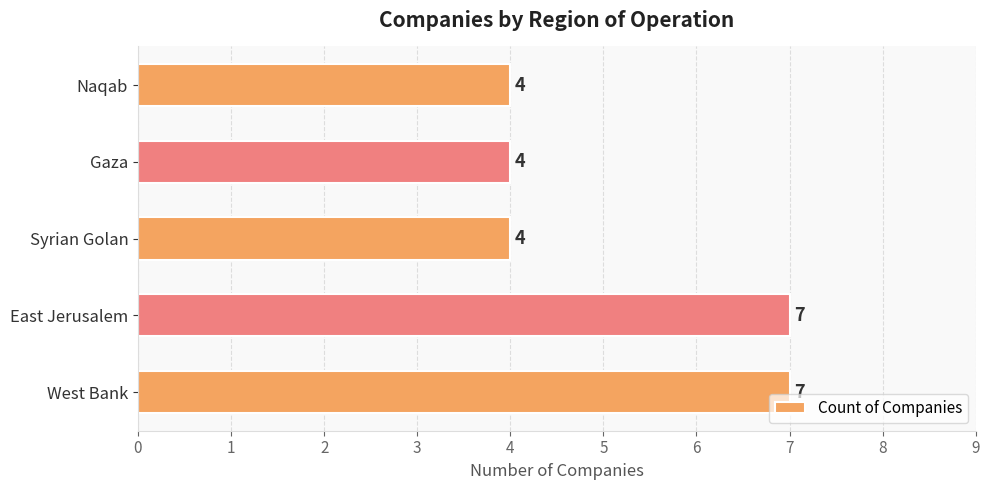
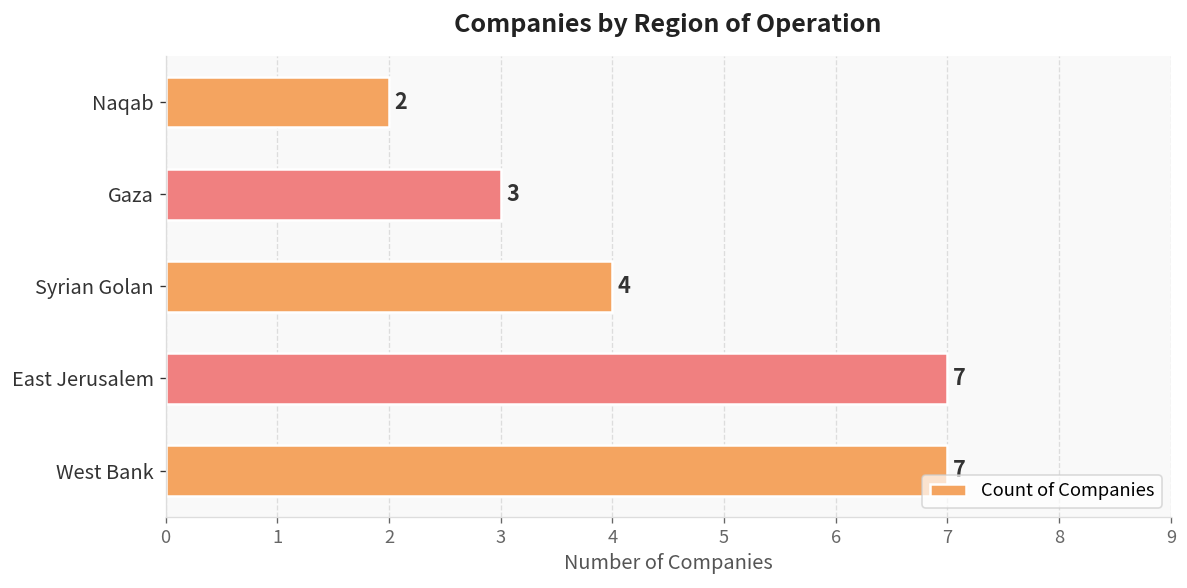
Naqab: 4 -> 2
Gaza: 4 -> 3
